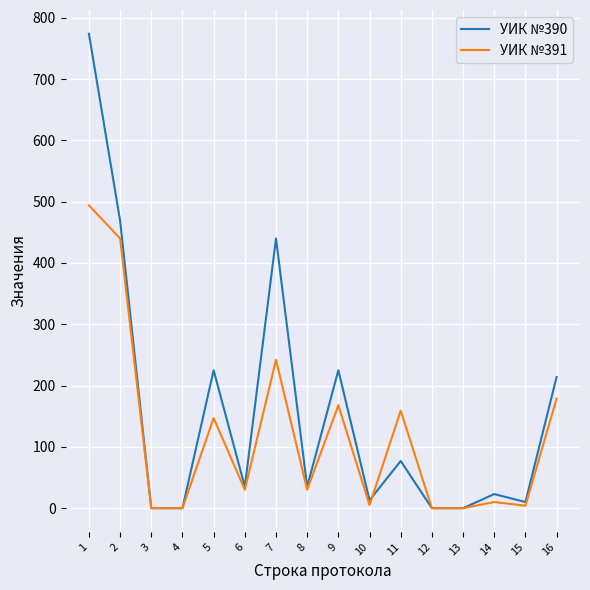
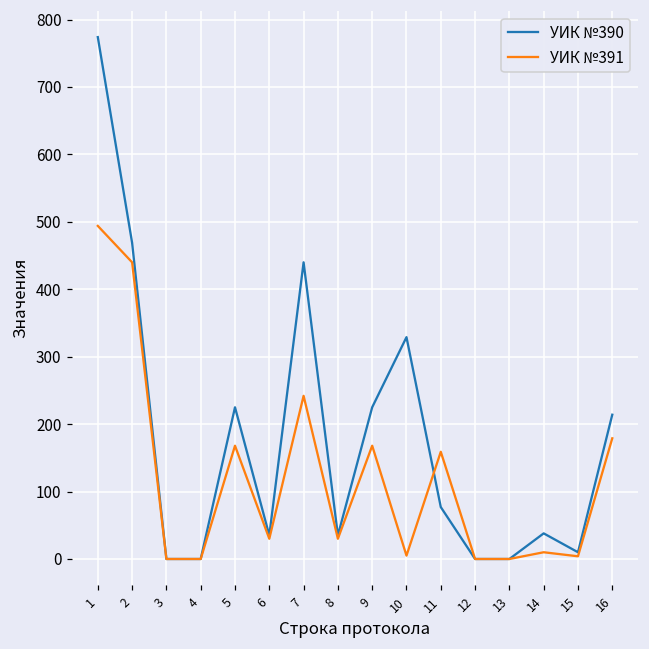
УИК №391, 5: 150 -> 170
УИК №390, 10: 10 -> 330
УИК №390, 14: 20 -> 40
